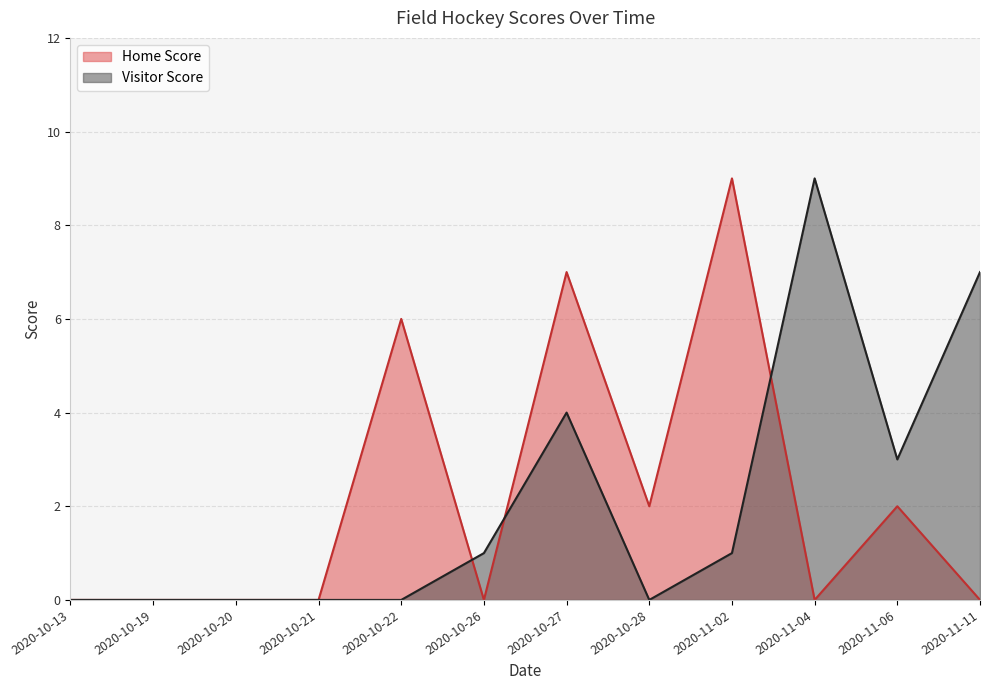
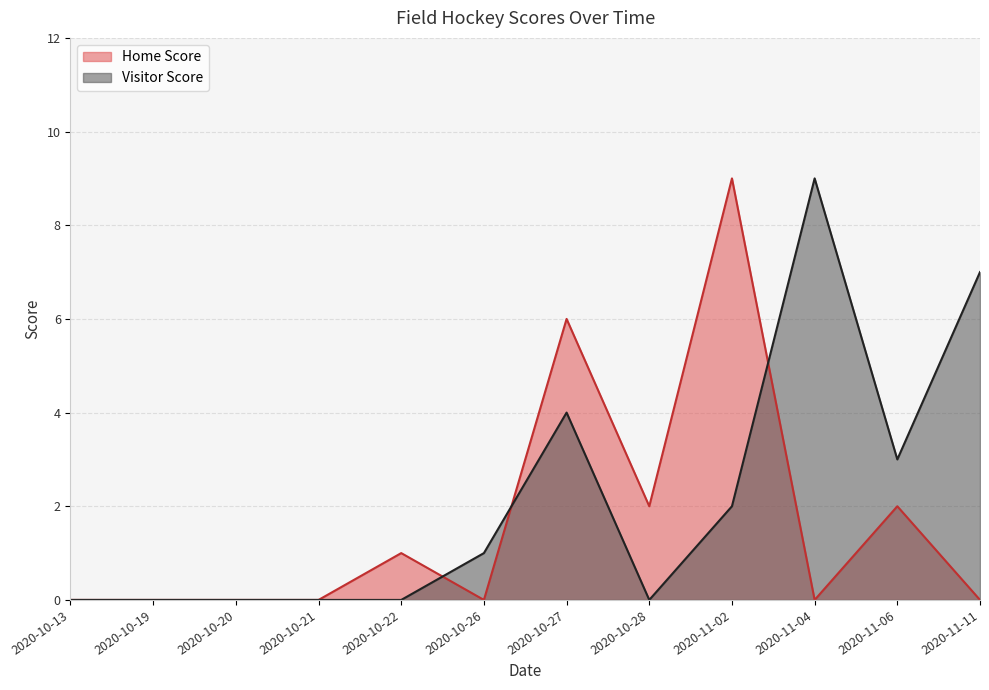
Home Score, 2020-10-22: 6 -> 1
Home Score, 2020-10-27: 7 -> 6
Visitor Score, 2020-11-02: 1 -> 2
